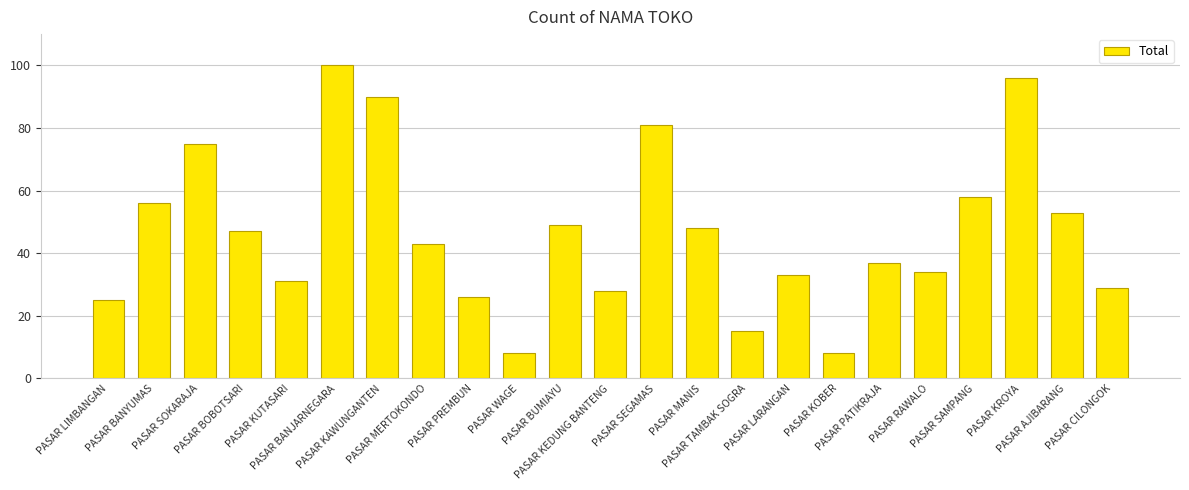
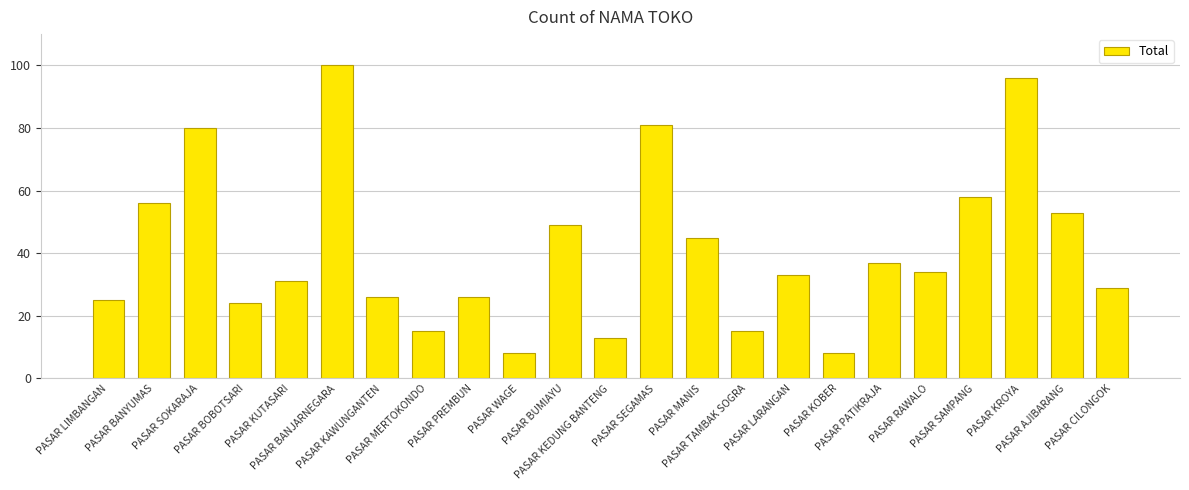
PASAR SOKARAJA: 75 -> 80
PASAR BOBOTSARI: 47 -> 24
PASAR KAWUNGANTEN: 90 -> 26
PASAR MERTOKONDO: 43 -> 15
PASAR KEDUNG BANTENG: 28 -> 13
PASAR MANIS: 48 -> 45
